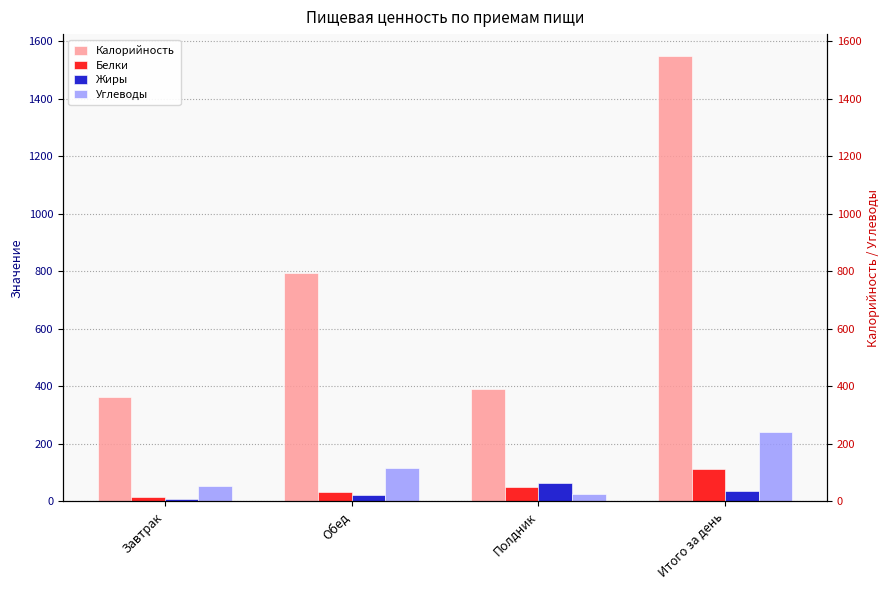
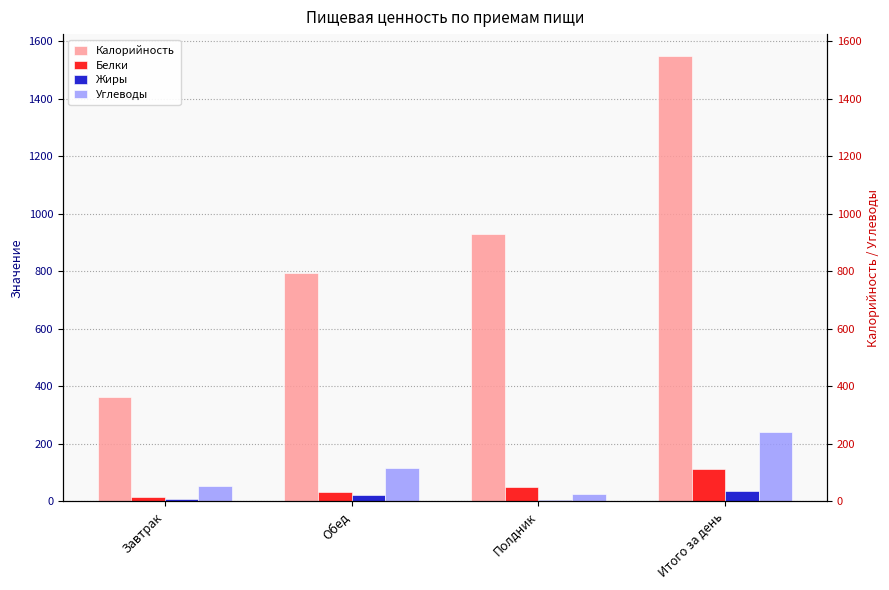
Калорийность, Полдник: 390 -> 930
Жиры, Полдник: 60 -> 10
